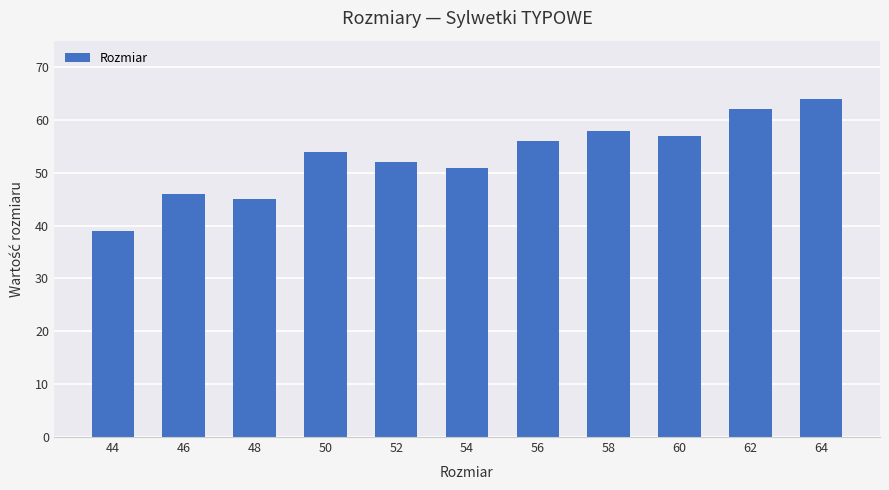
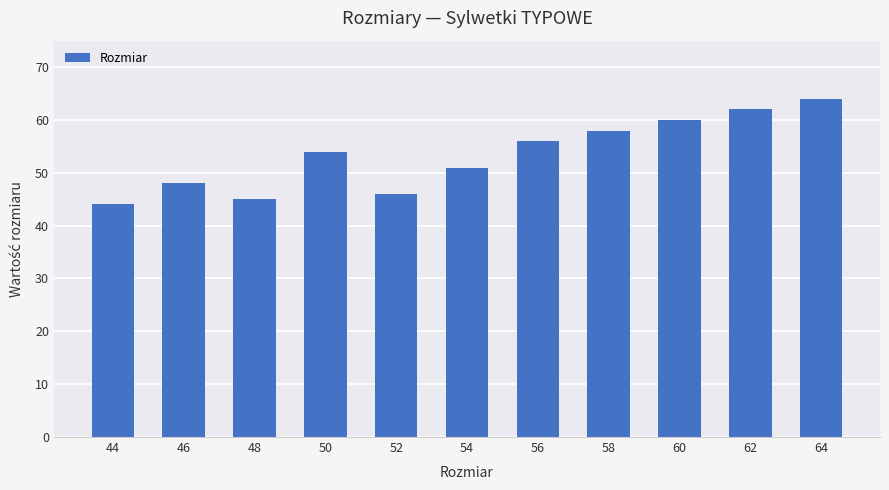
44: 39 -> 44
46: 46 -> 48
52: 52 -> 46
60: 57 -> 60
